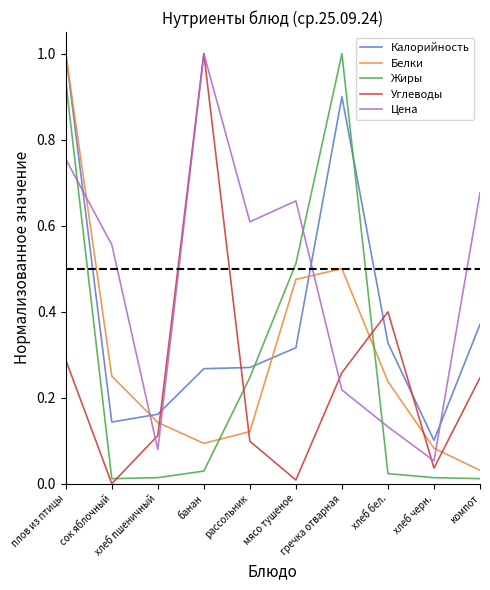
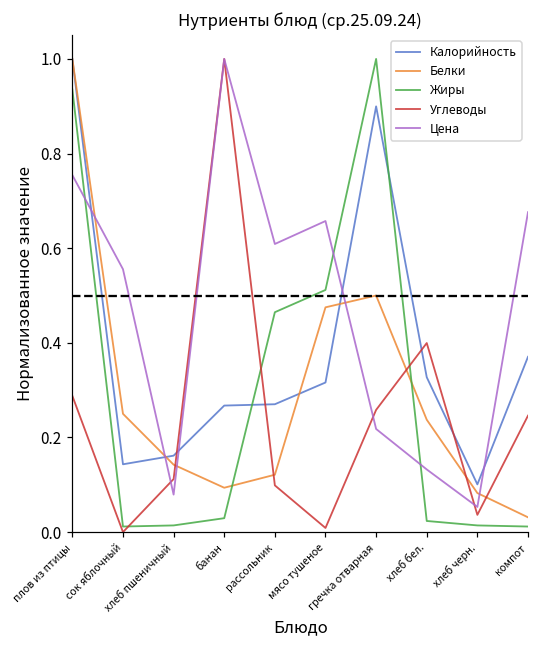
Жиры, рассольник: 0.25 -> 0.46
